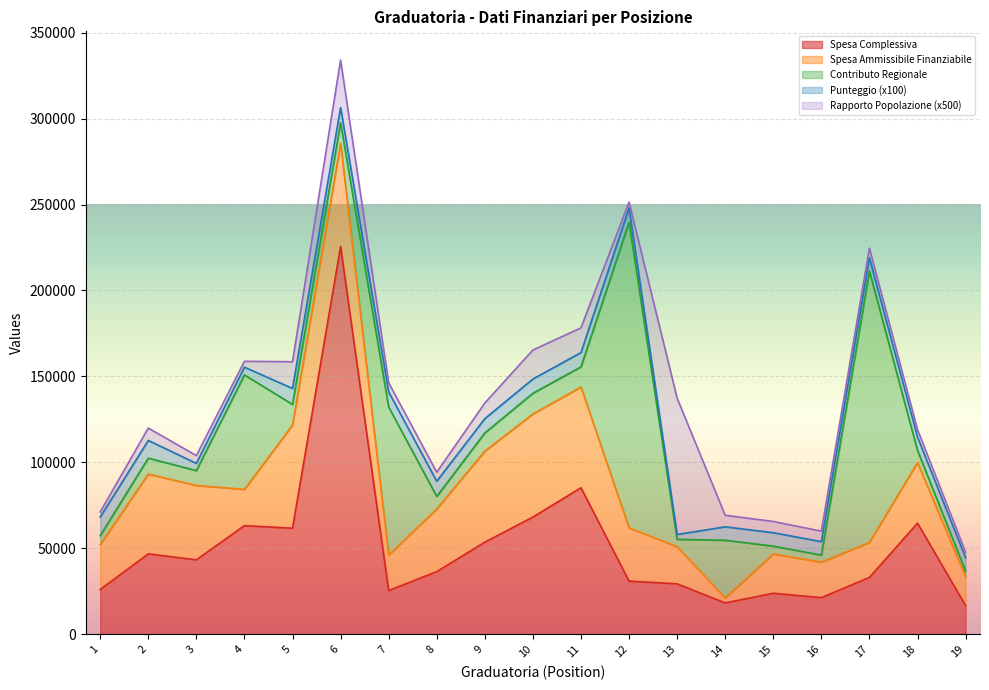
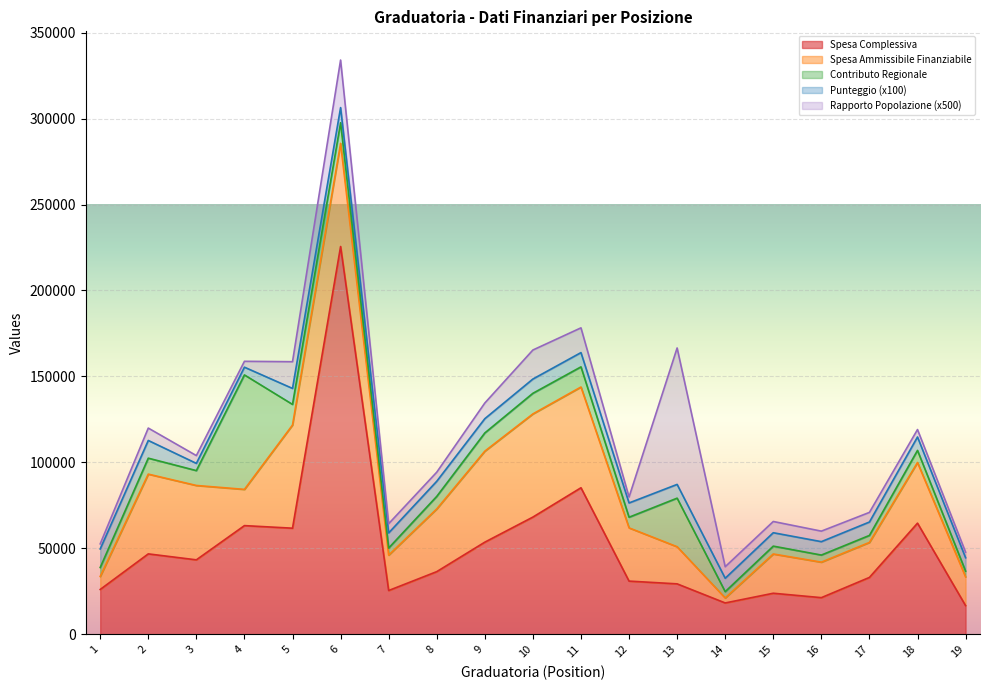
Spesa Ammissibile Finanziabile, 1: 26000 -> 8000
Contributo Regionale, 7: 86000 -> 4000
Contributo Regionale, 12: 178000 -> 6000
Contributo Regionale, 13: 4000 -> 28000
Punteggio (x100), 13: 3000 -> 8000
Contributo Regionale, 14: 34000 -> 4000
Contributo Regionale, 17: 158000 -> 4000
